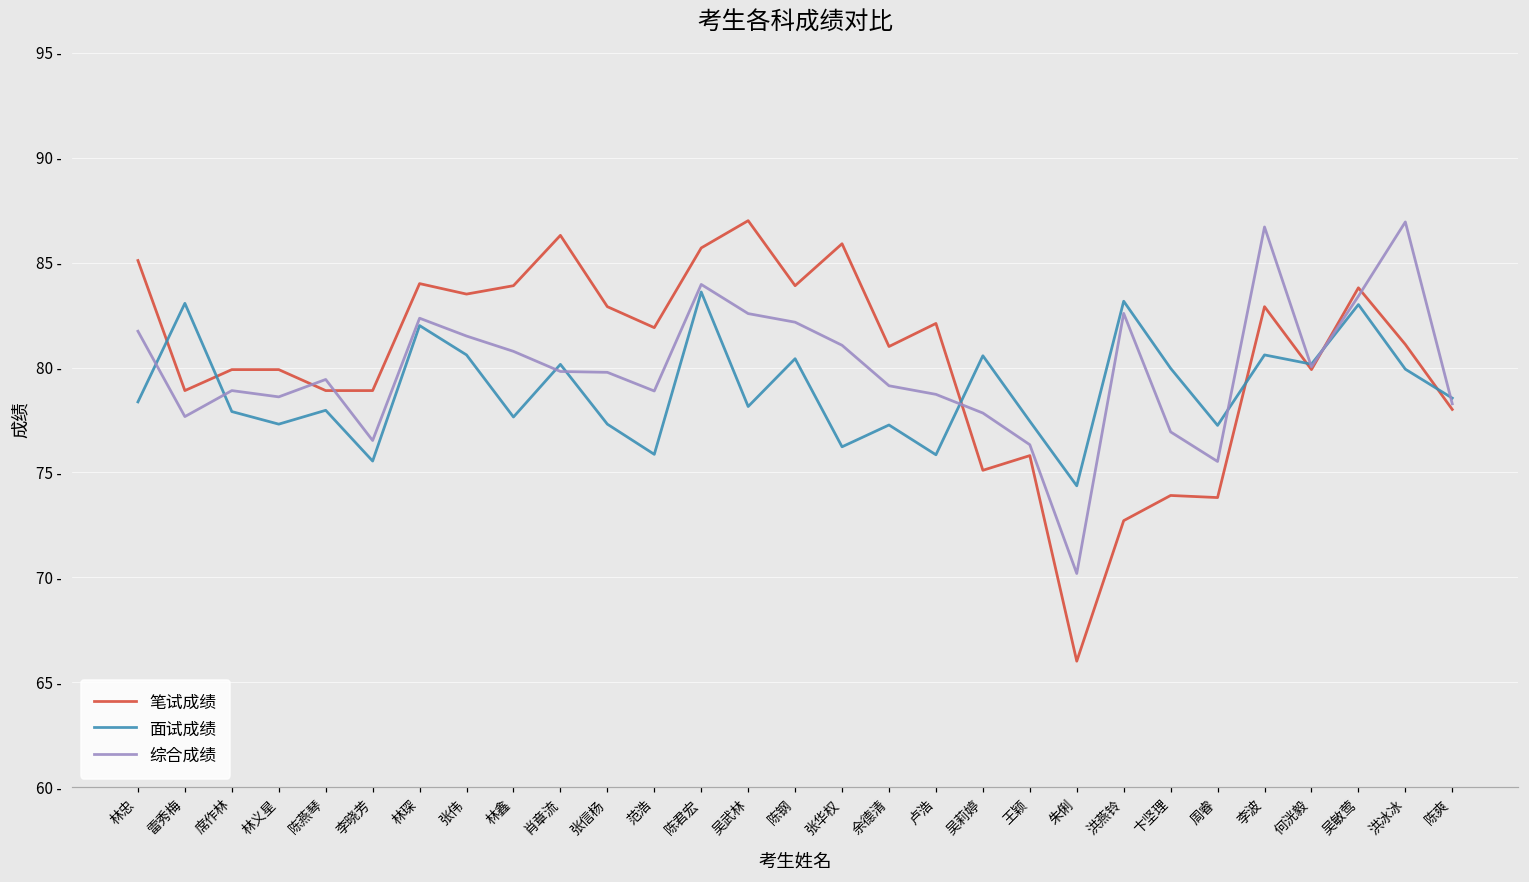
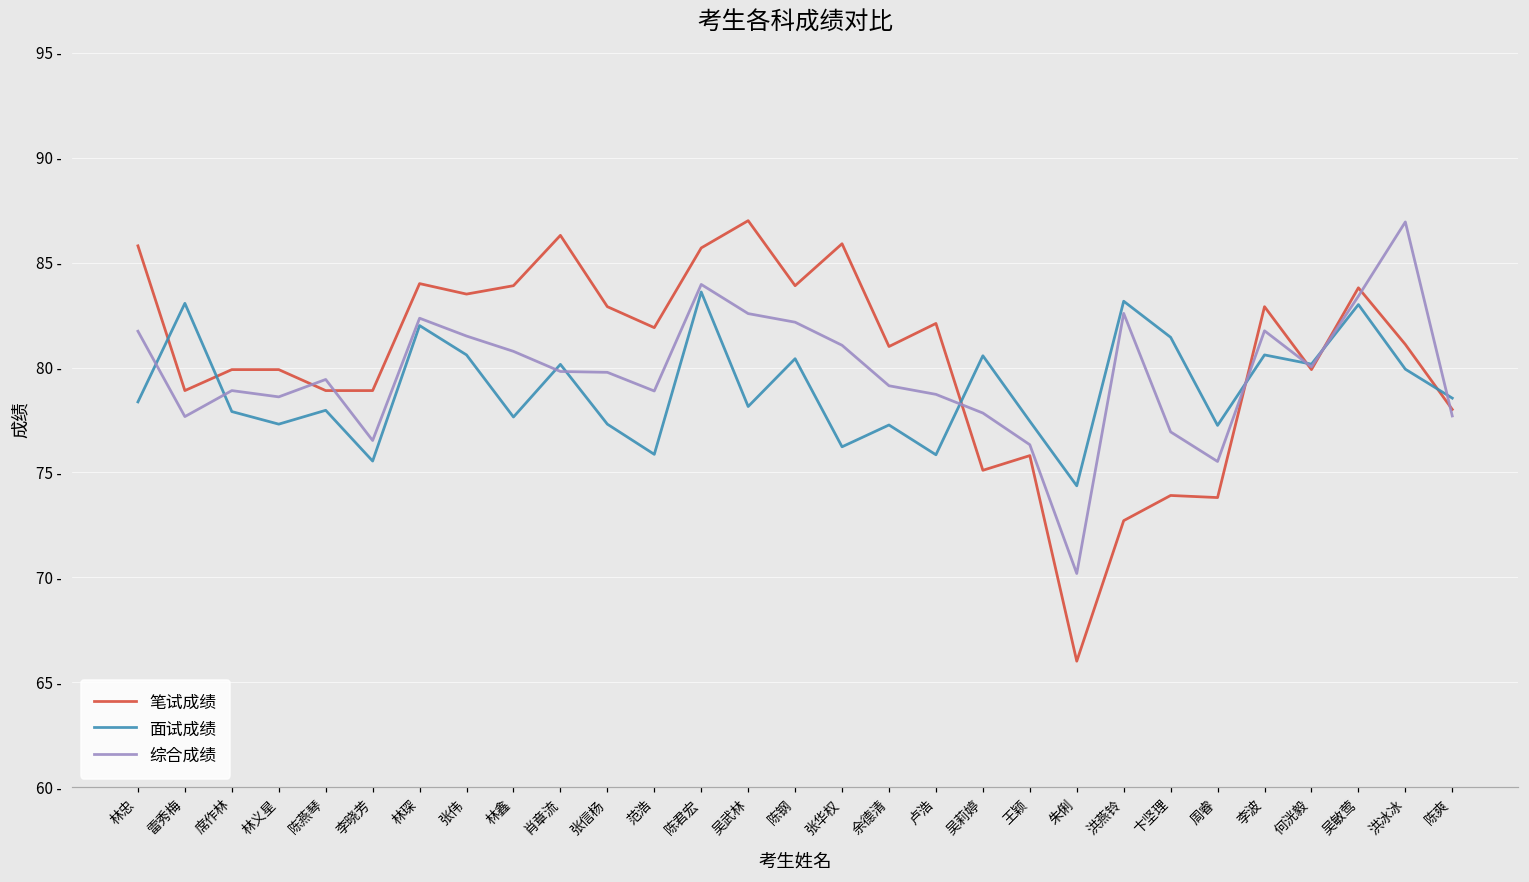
笔试成绩, 林忠: 85.1 - -> 85.8 -
面试成绩, 卞坚理: 80.0 - -> 81.4 -
综合成绩, 李波: 86.7 - -> 81.8 -
综合成绩, 陈爽: 78.3 - -> 77.7 -
